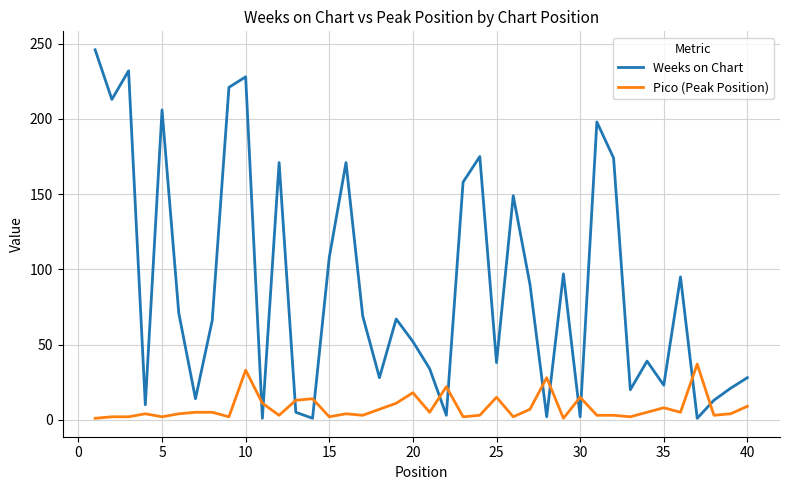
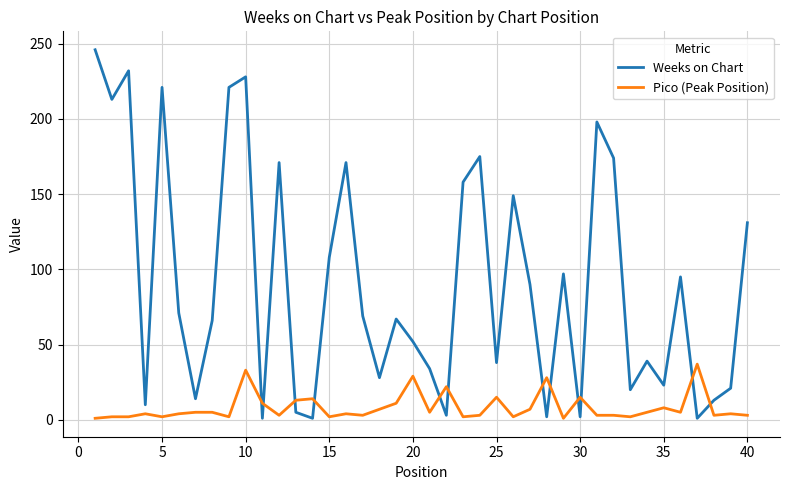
Weeks on Chart, 5: 206 -> 221
Pico (Peak Position), 20: 18 -> 29
Weeks on Chart, 40: 28 -> 131
Pico (Peak Position), 40: 9 -> 3
